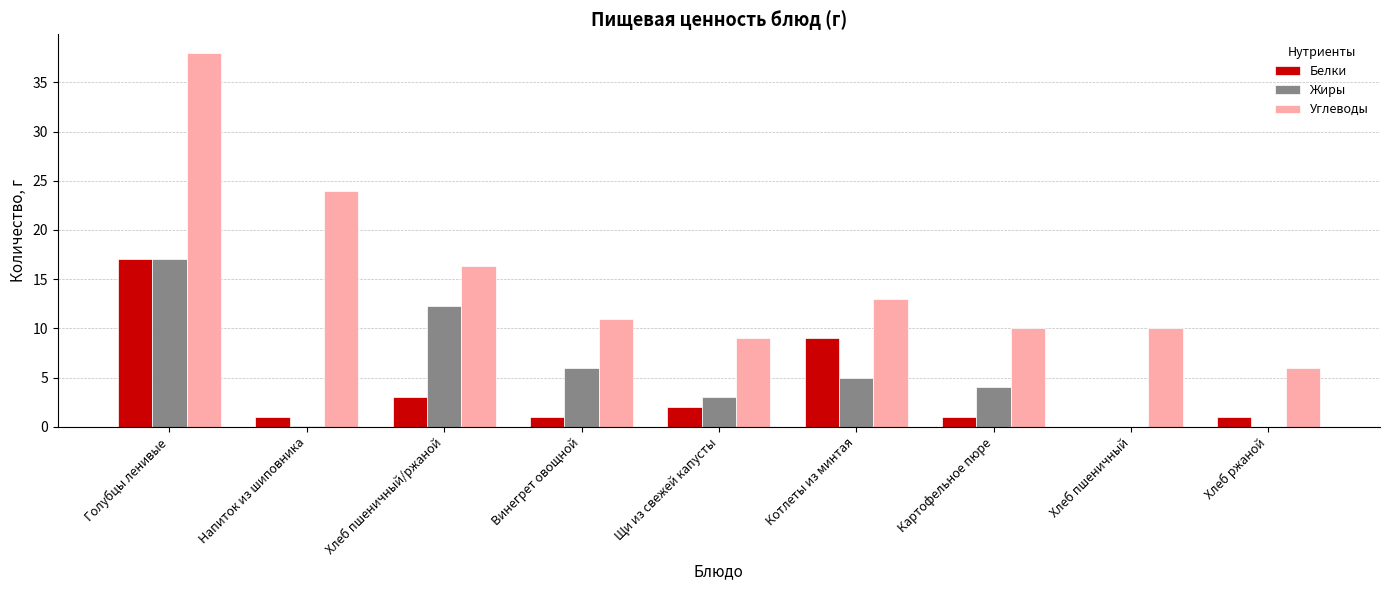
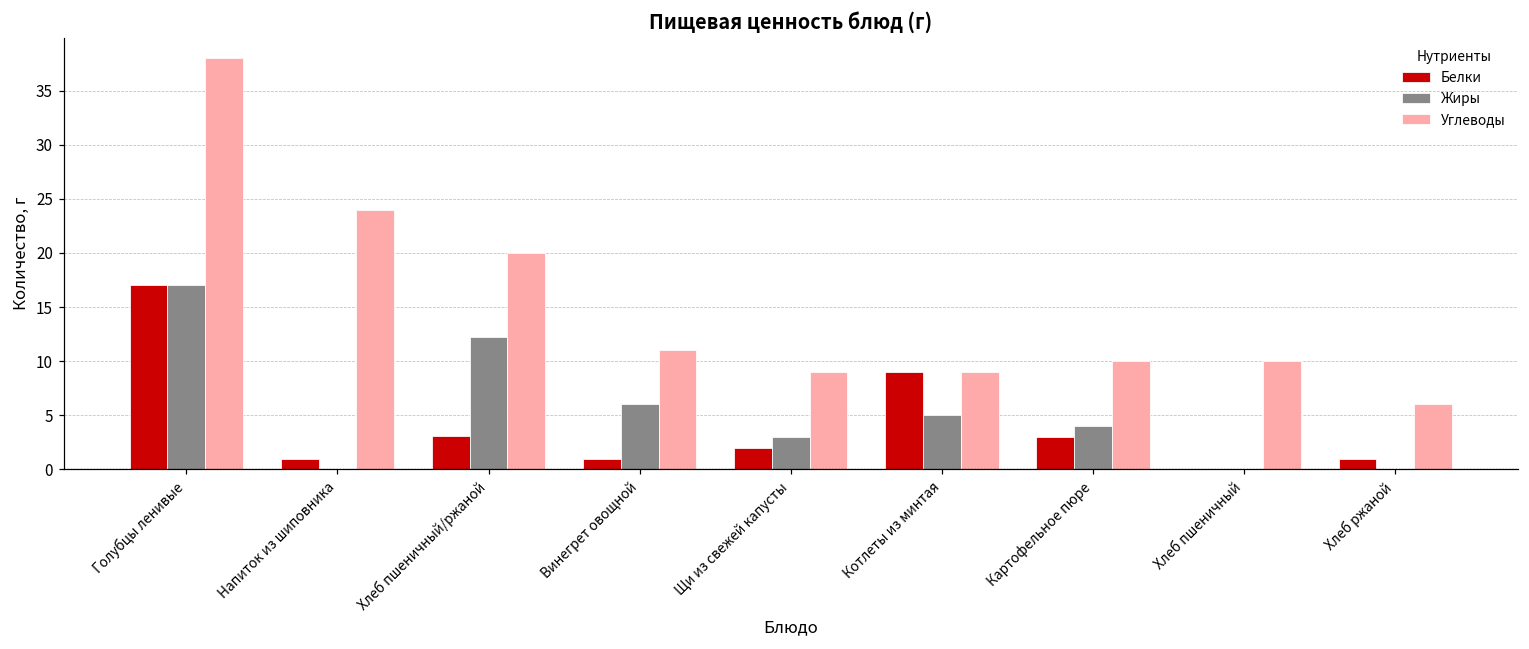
Углеводы, Хлеб пшеничный/ржаной: 16 -> 20
Углеводы, Котлеты из минтая: 13 -> 9
Белки, Картофельное пюре: 1 -> 3
